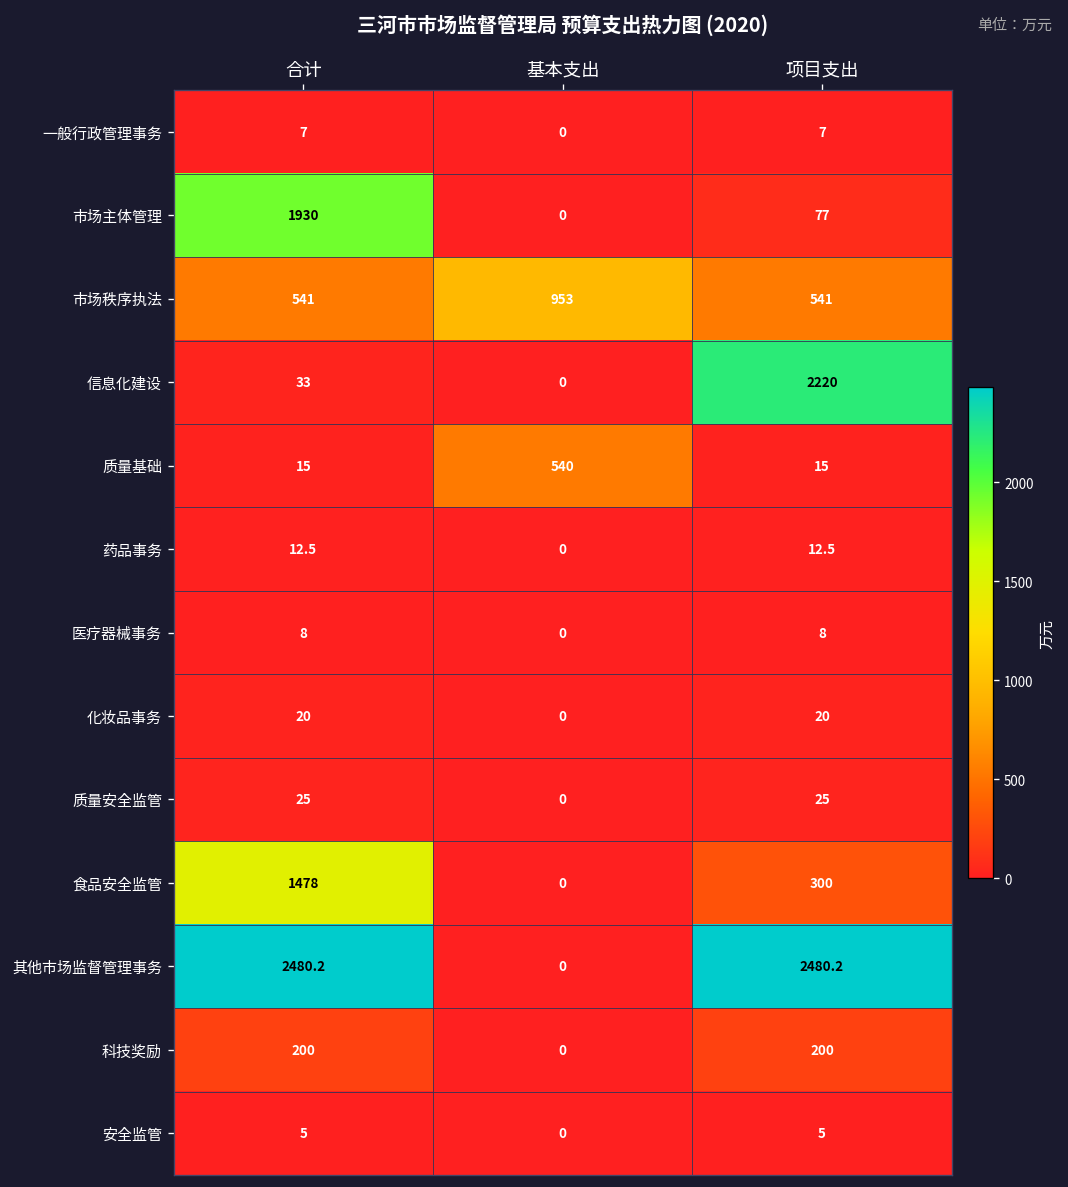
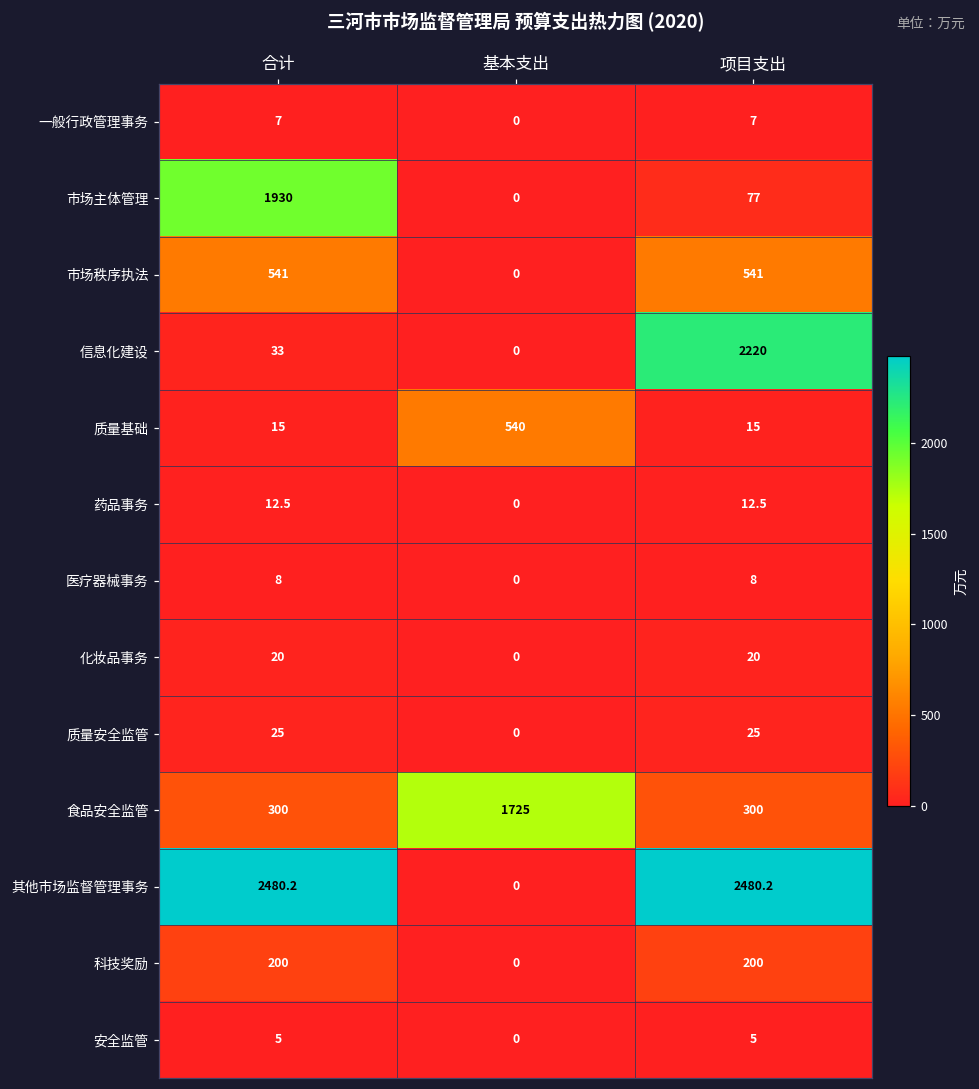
市场秩序执法, 基本支出: 953 -> 0
食品安全监管, 合计: 1478 -> 300
食品安全监管, 基本支出: 0 -> 1725
